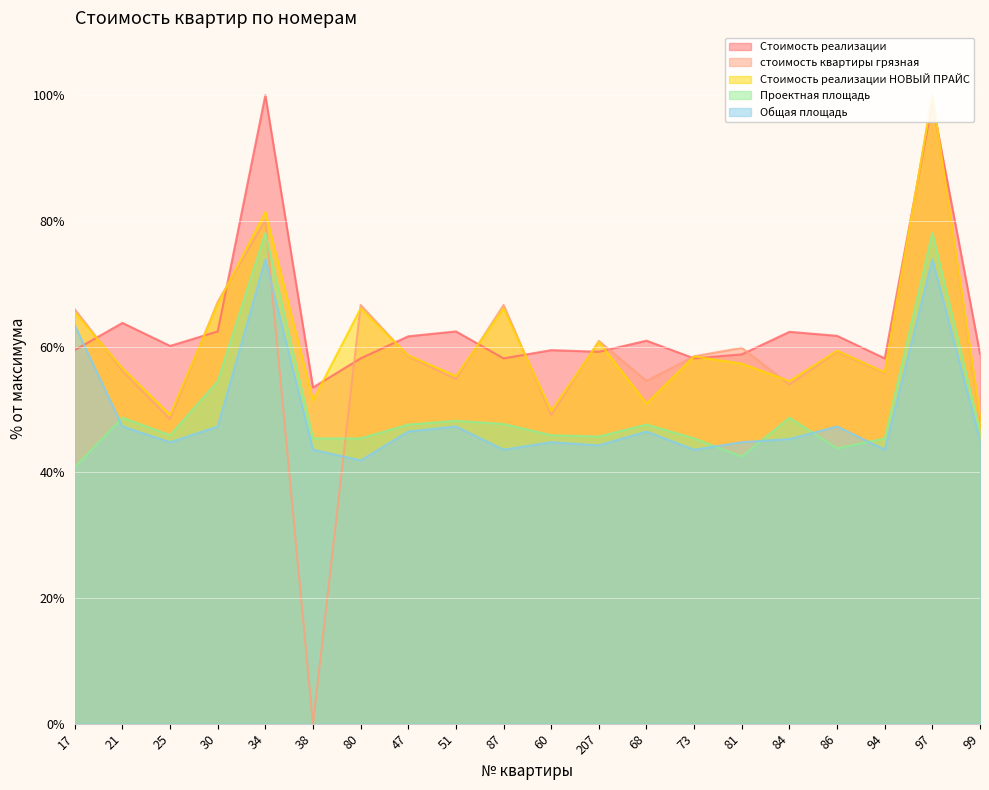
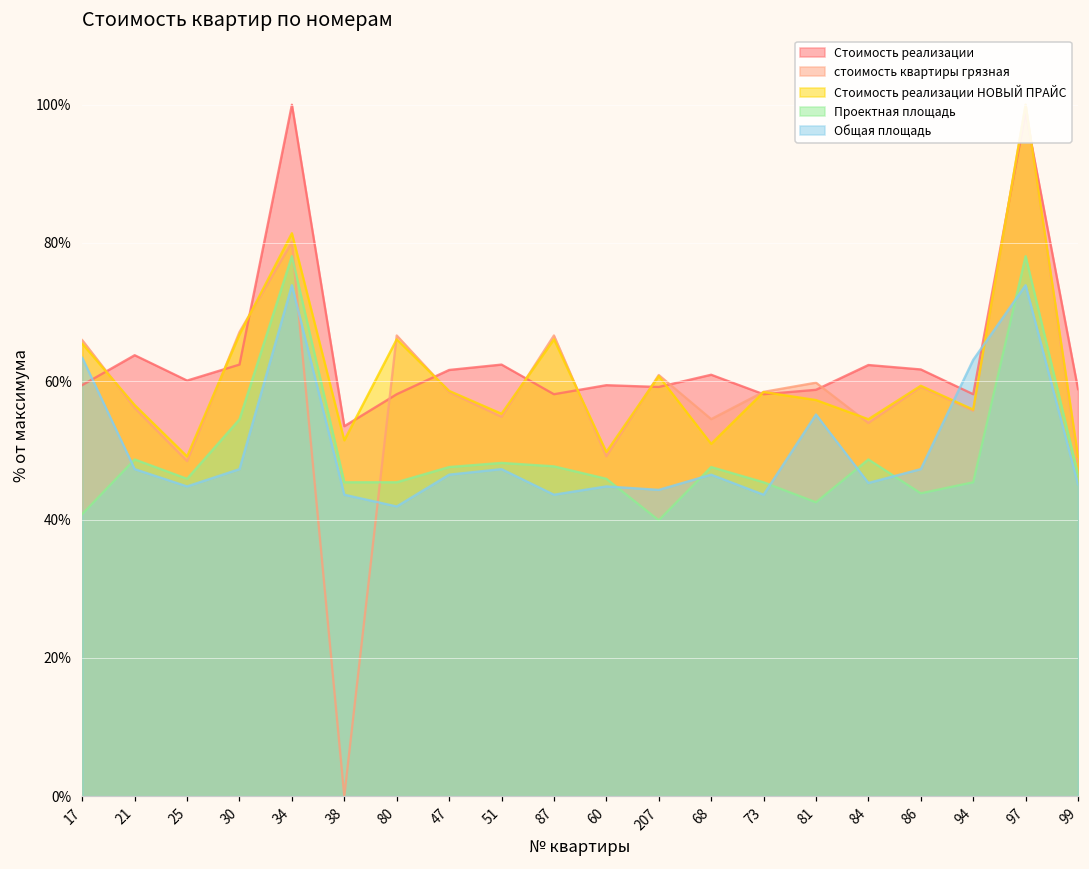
Проектная площадь, 207: 46% -> 40%
Общая площадь, 81: 45% -> 55%
Общая площадь, 94: 44% -> 63%
